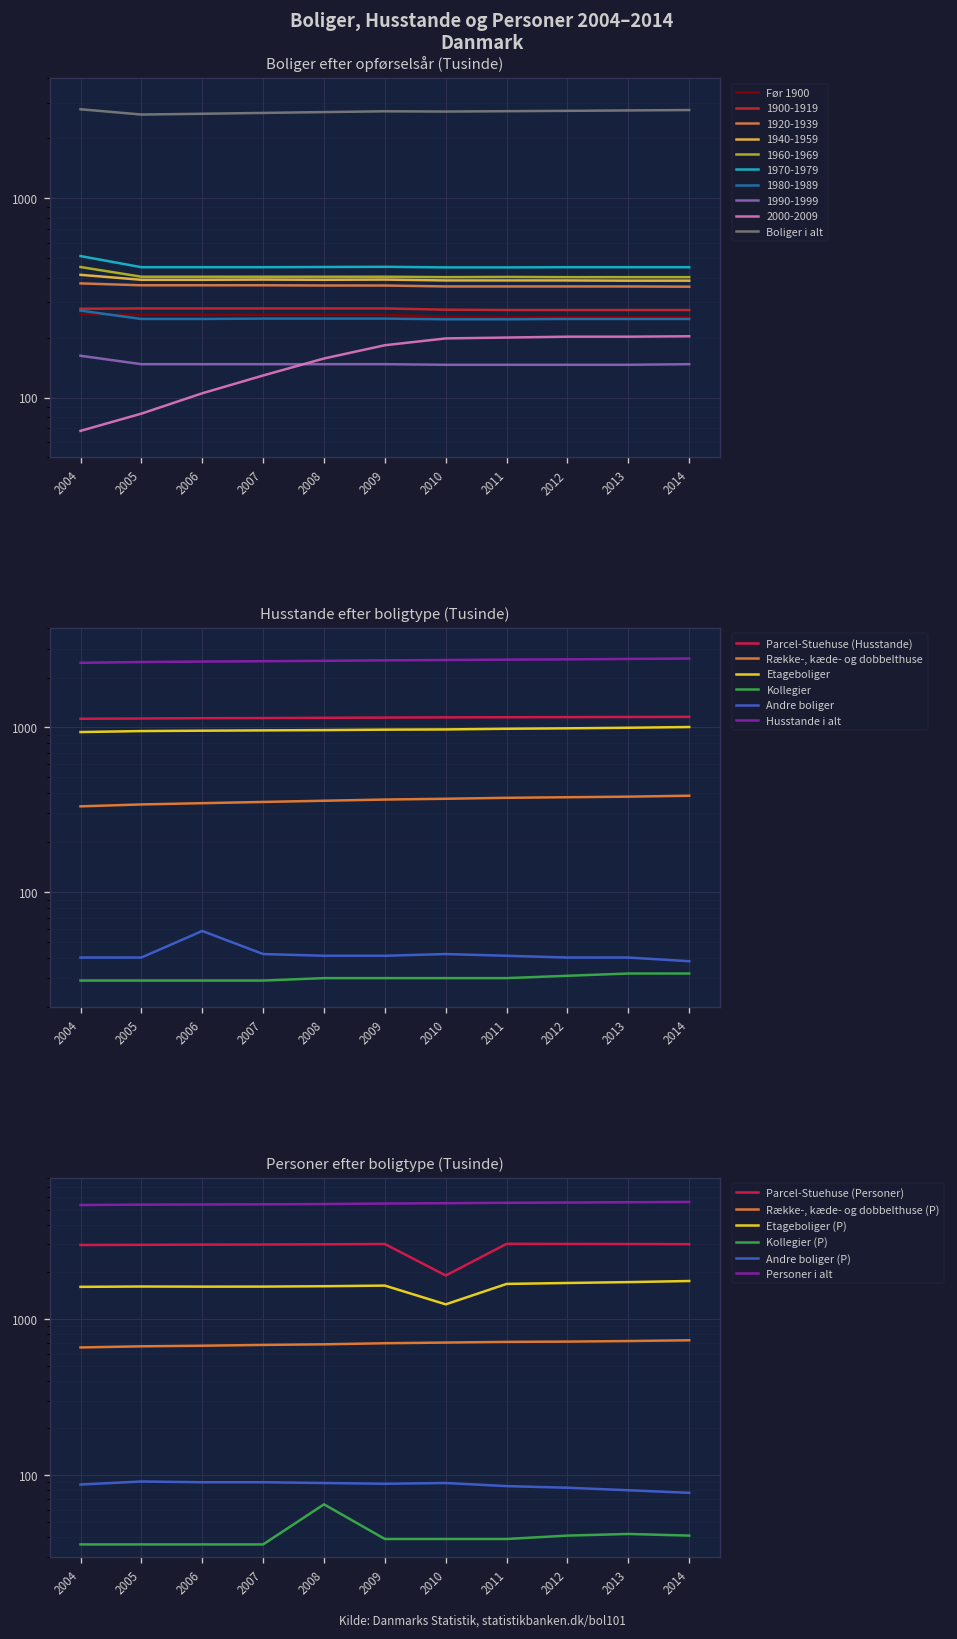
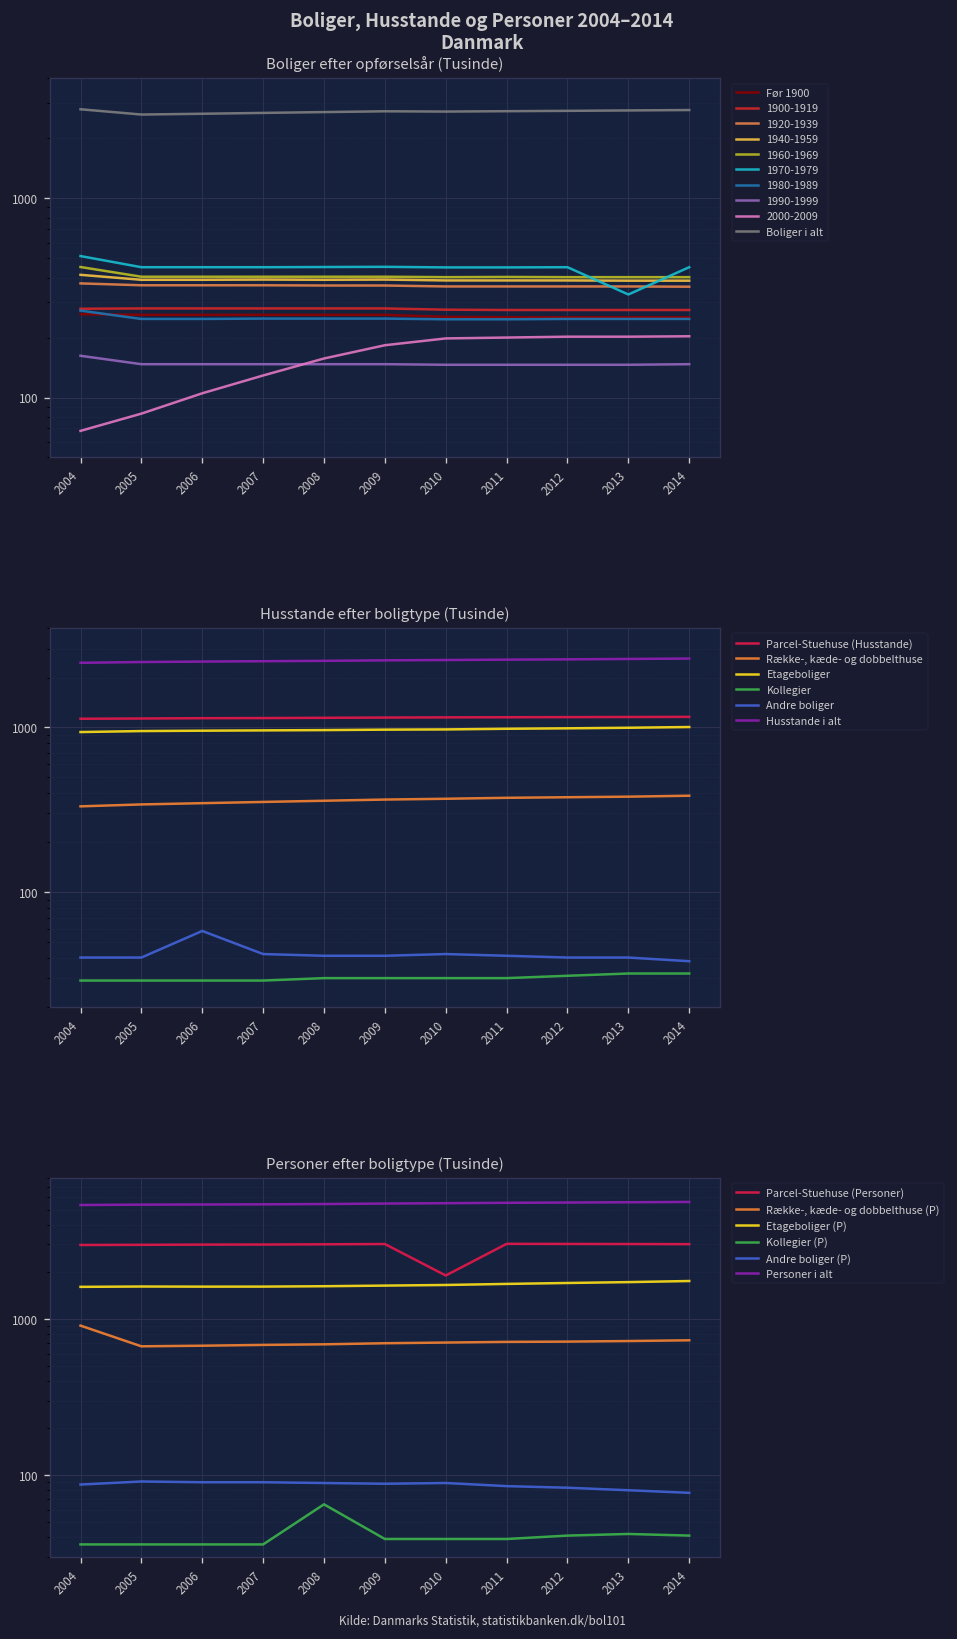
Boliger efter opførselsår (Tusinde), 1970-1979, 2013: 450 -> 330
Personer efter boligtype (Tusinde), Række-, kæde- og dobbelthuse (P), 2004: 700 -> 900
Personer efter boligtype (Tusinde), Etageboliger (P), 2010: 1200 -> 1600
